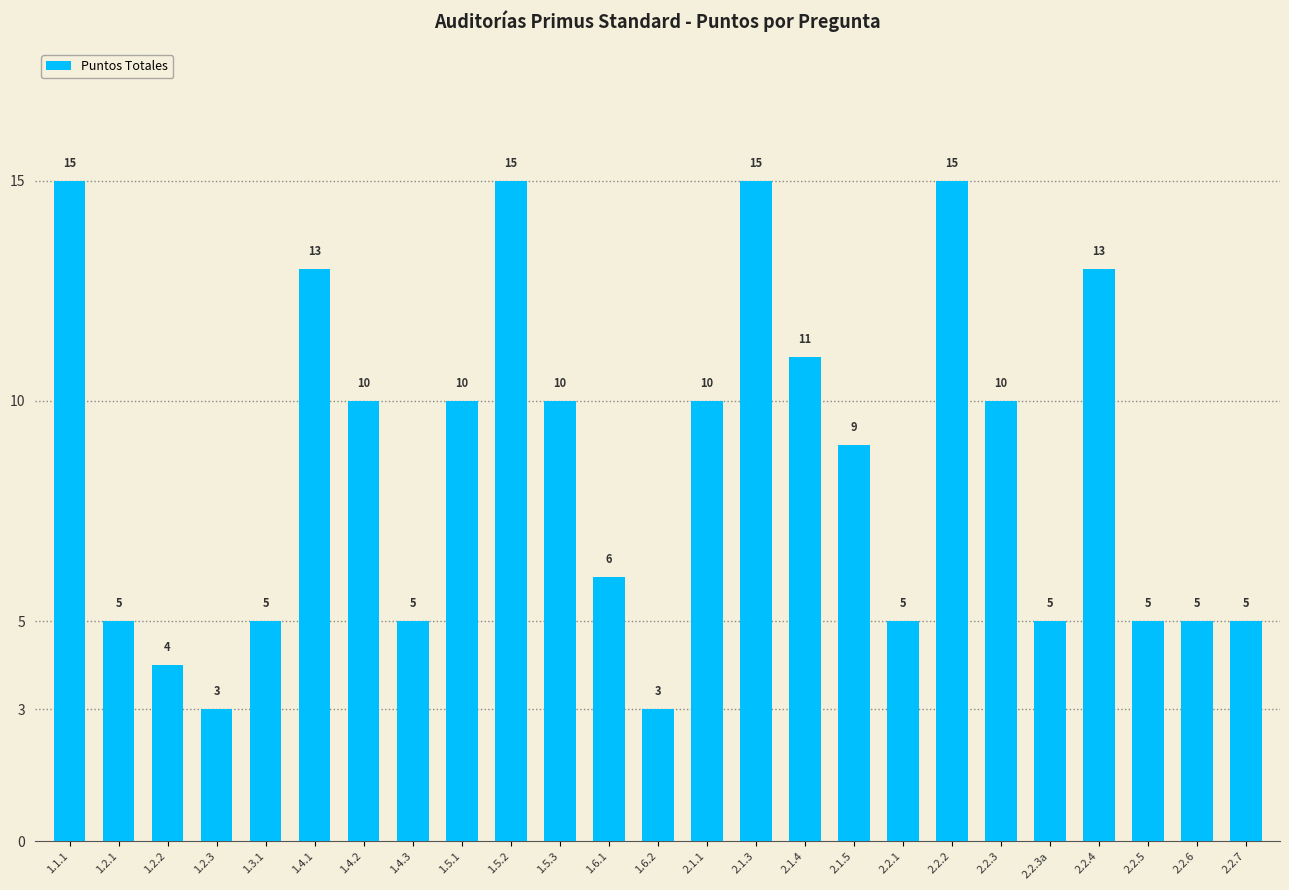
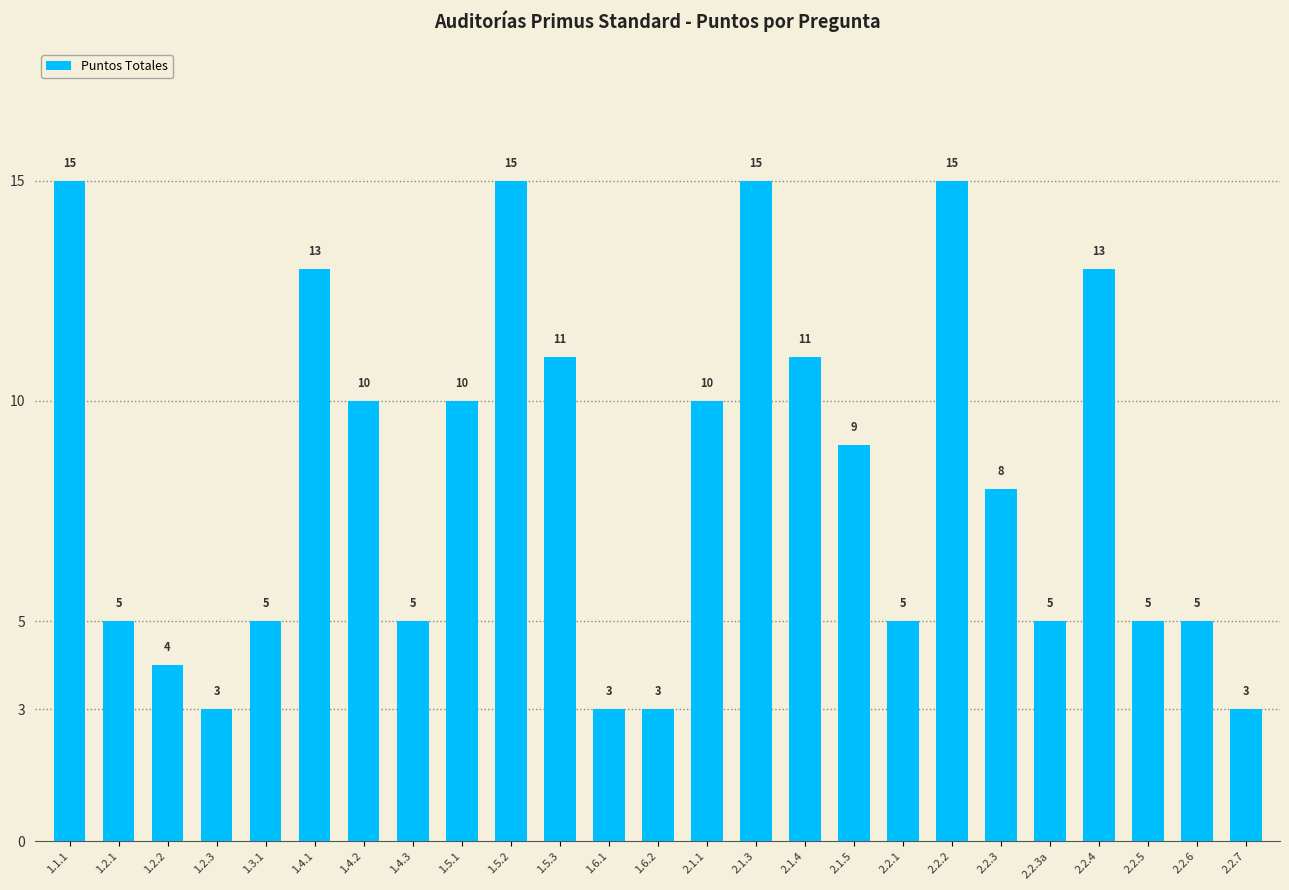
1.5.3: 10 -> 11
1.6.1: 6 -> 3
2.2.3: 10 -> 8
2.2.7: 5 -> 3
